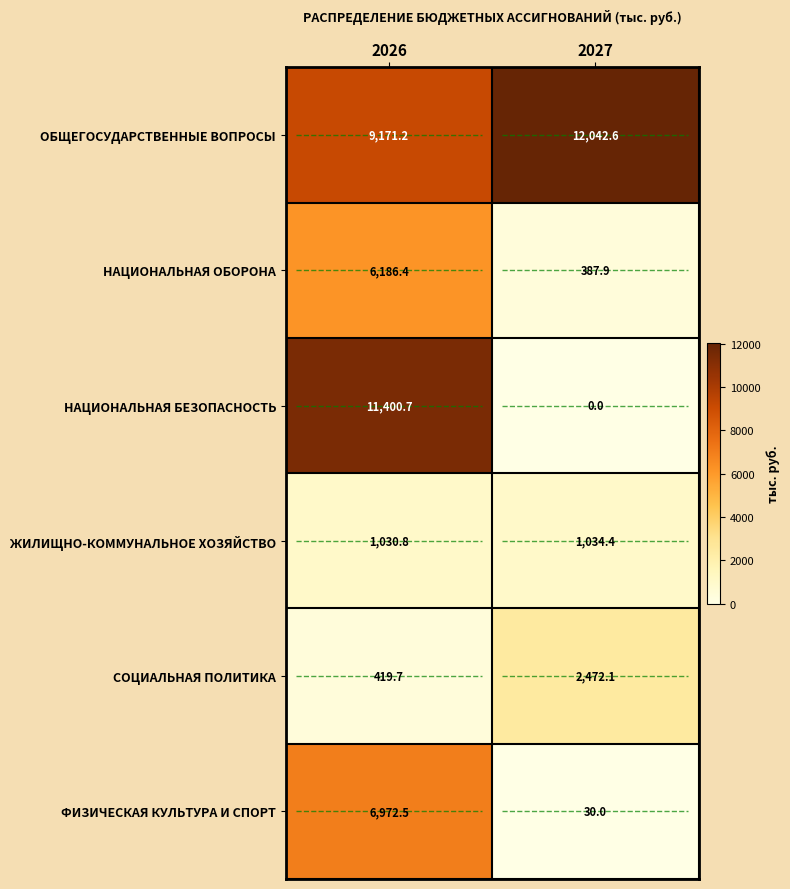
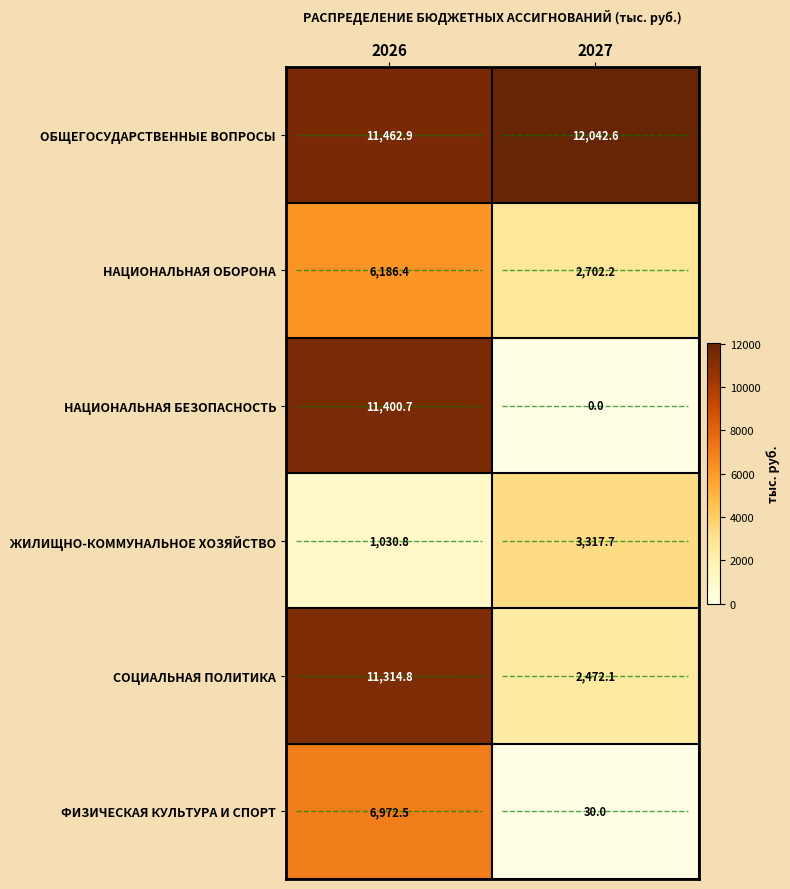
ОБЩЕГОСУДАРСТВЕННЫЕ ВОПРОСЫ, 2026: 9,171.2 -> 11,462.9
НАЦИОНАЛЬНАЯ ОБОРОНА, 2027: 387.9 -> 2,702.2
ЖИЛИЩНО-КОММУНАЛЬНОЕ ХОЗЯЙСТВО, 2027: 1,034.4 -> 3,317.7
СОЦИАЛЬНАЯ ПОЛИТИКА, 2026: 419.7 -> 11,314.8
